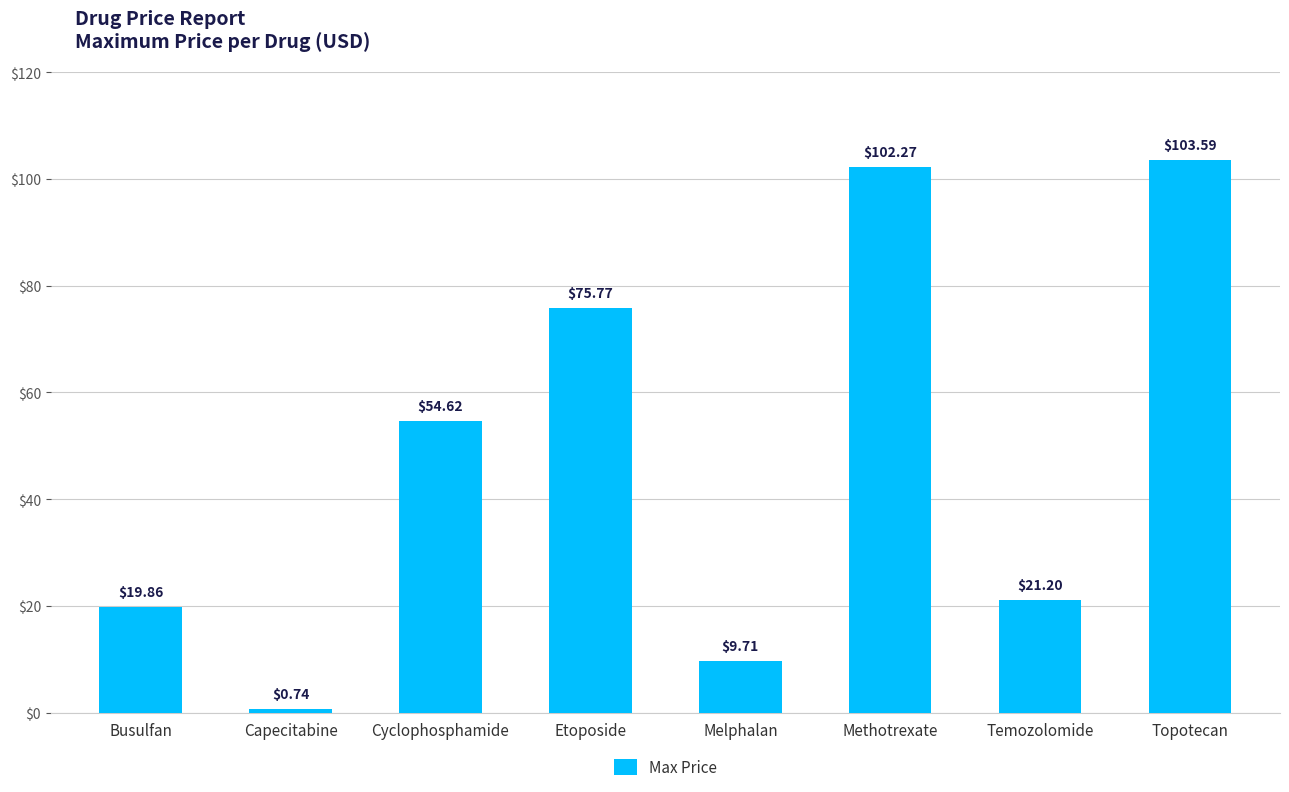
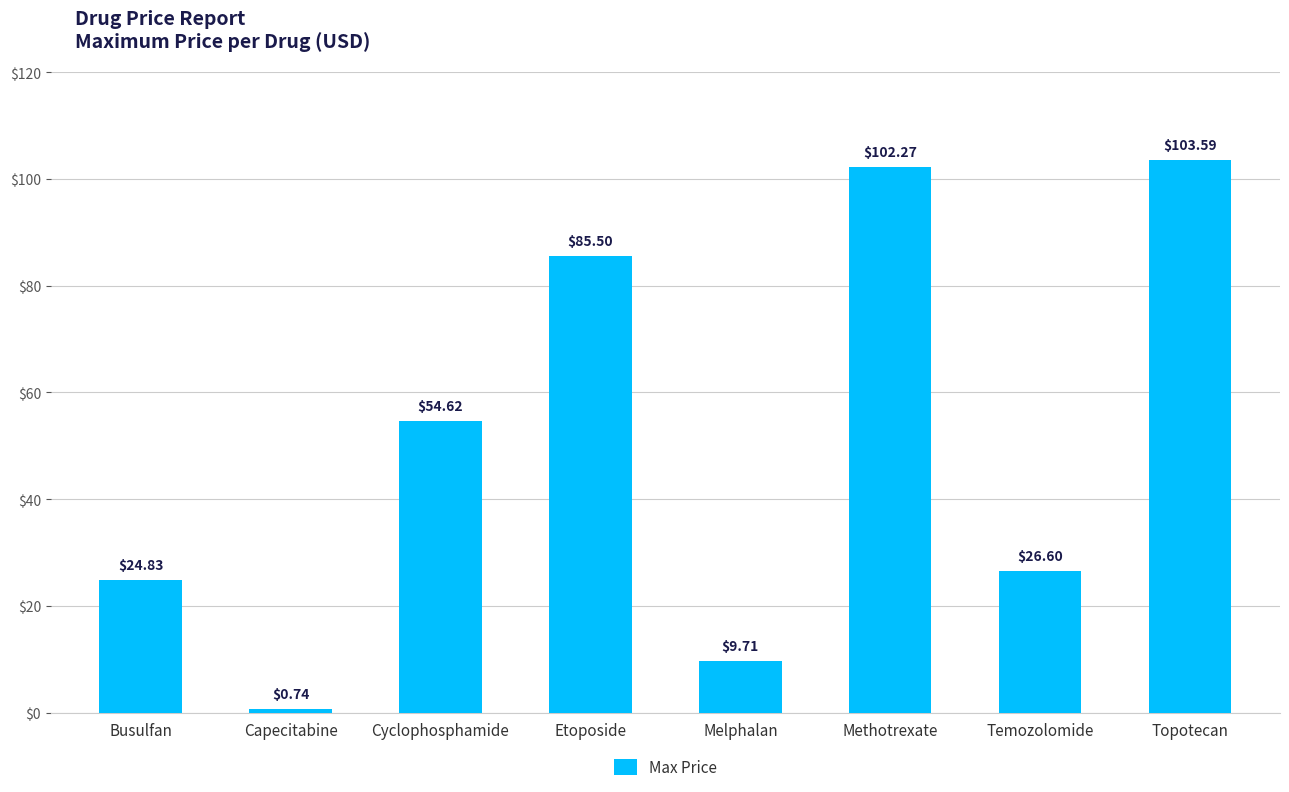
Busulfan: $19.86 -> $24.83
Etoposide: $75.77 -> $85.50
Temozolomide: $21.20 -> $26.60
